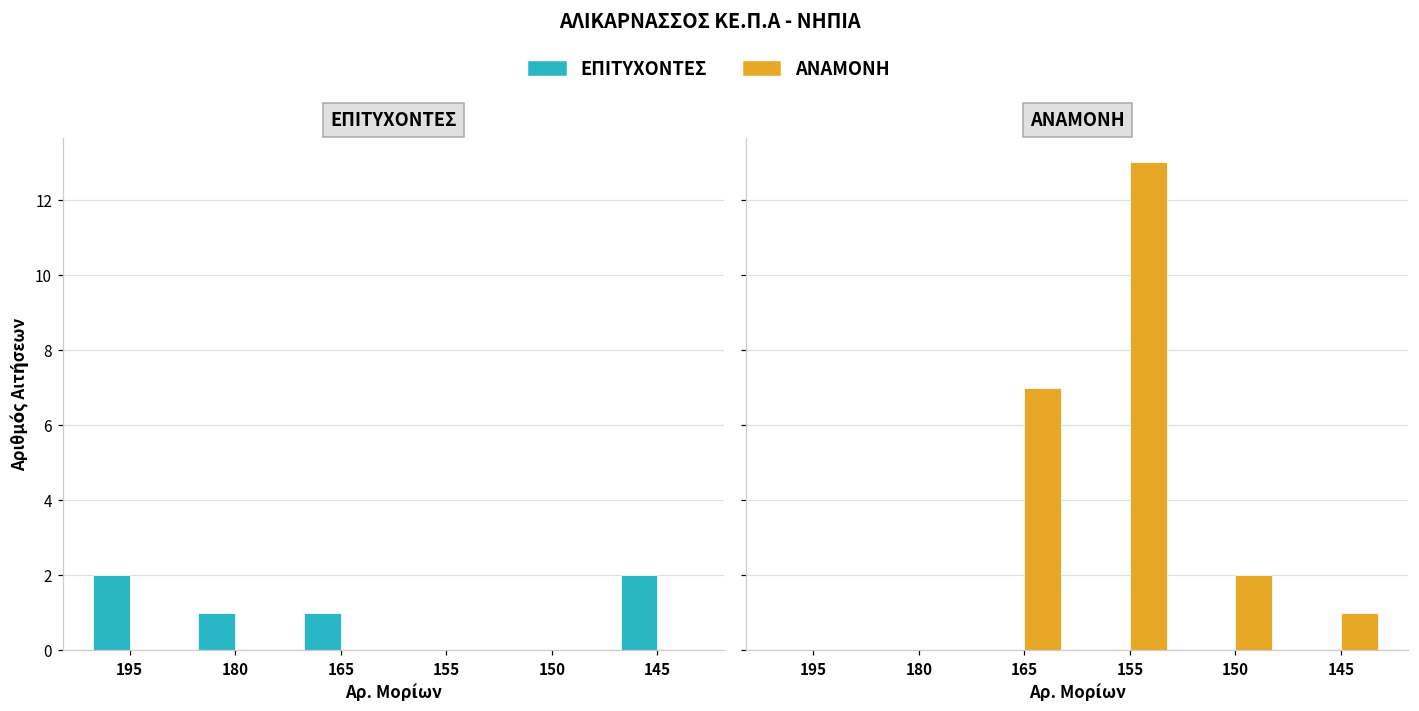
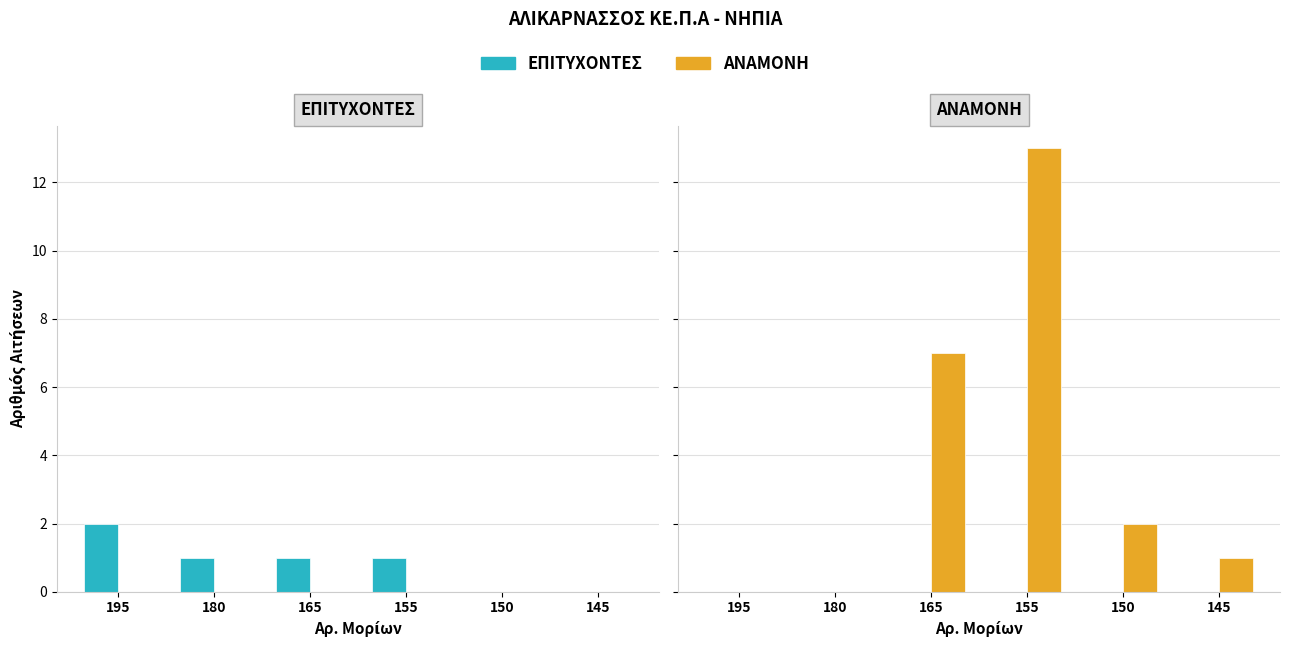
ΕΠΙΤΥΧΟΝΤΕΣ, ΕΠΙΤΥΧΟΝΤΕΣ, 155: 0 -> 1
ΕΠΙΤΥΧΟΝΤΕΣ, ΕΠΙΤΥΧΟΝΤΕΣ, 145: 2 -> 0
